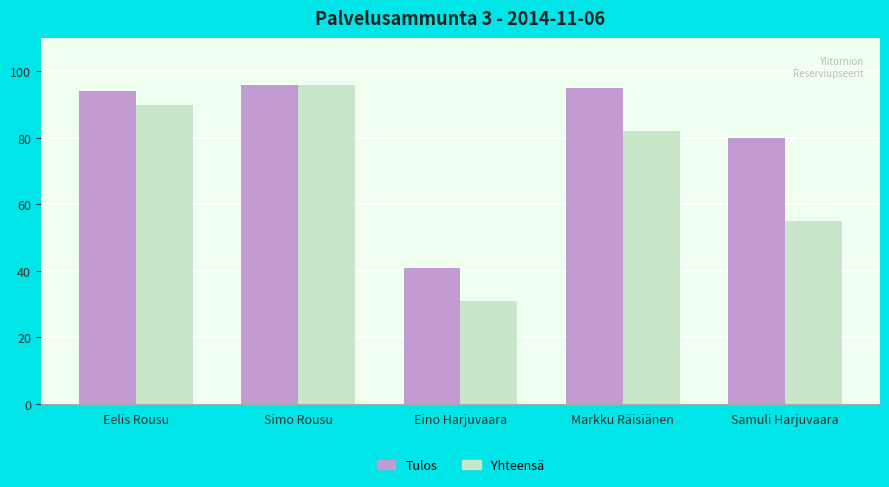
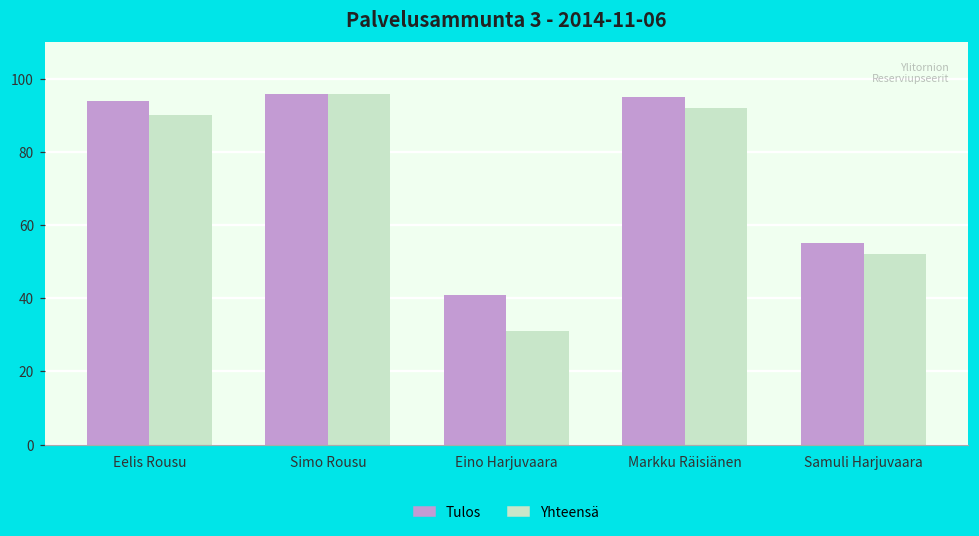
Yhteensä, Markku Räisiänen: 82 -> 92
Tulos, Samuli Harjuvaara: 80 -> 55
Yhteensä, Samuli Harjuvaara: 55 -> 52
